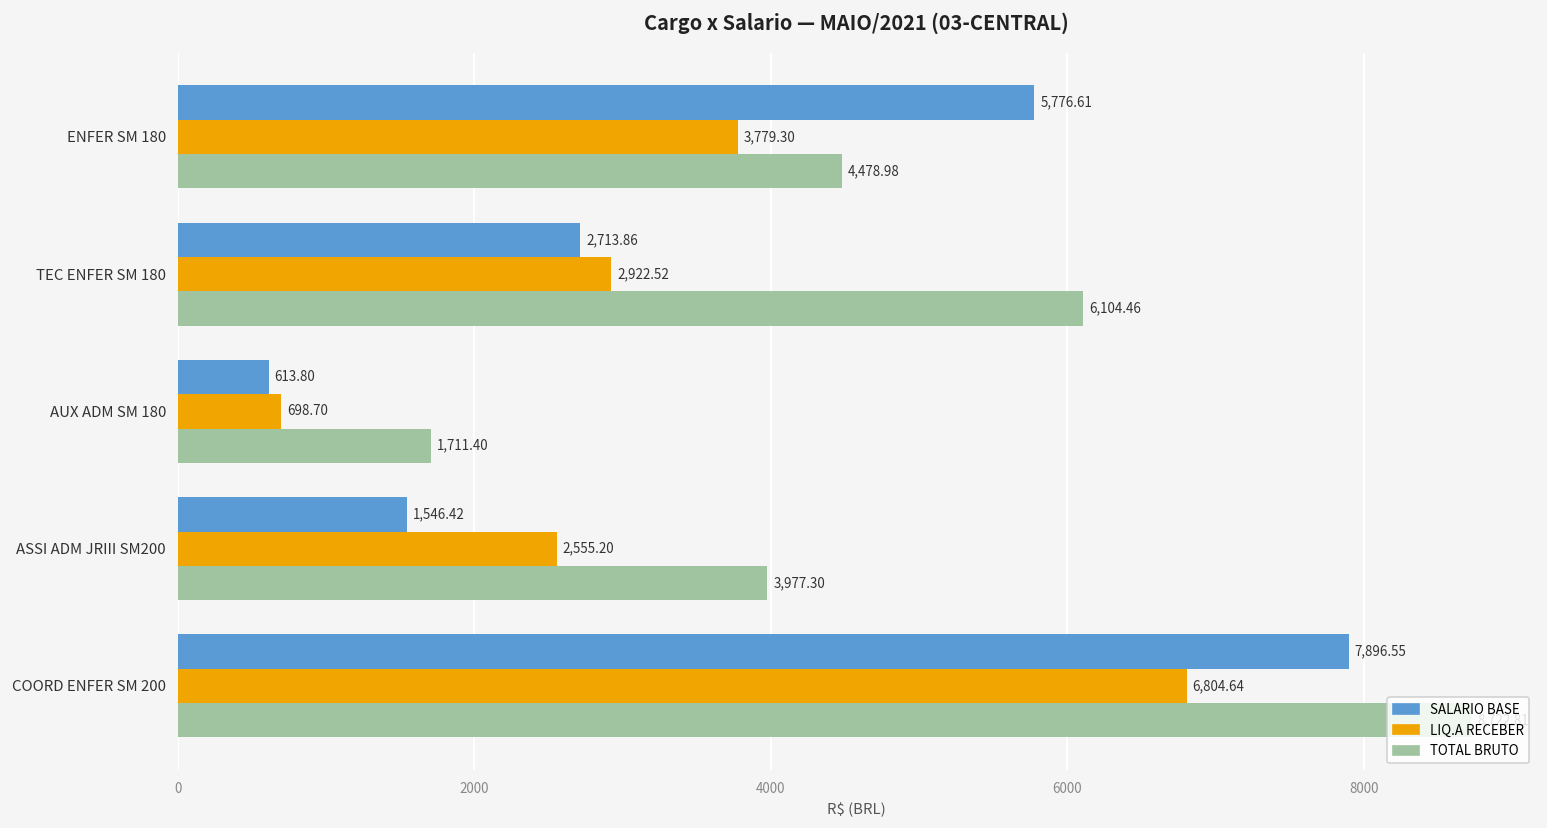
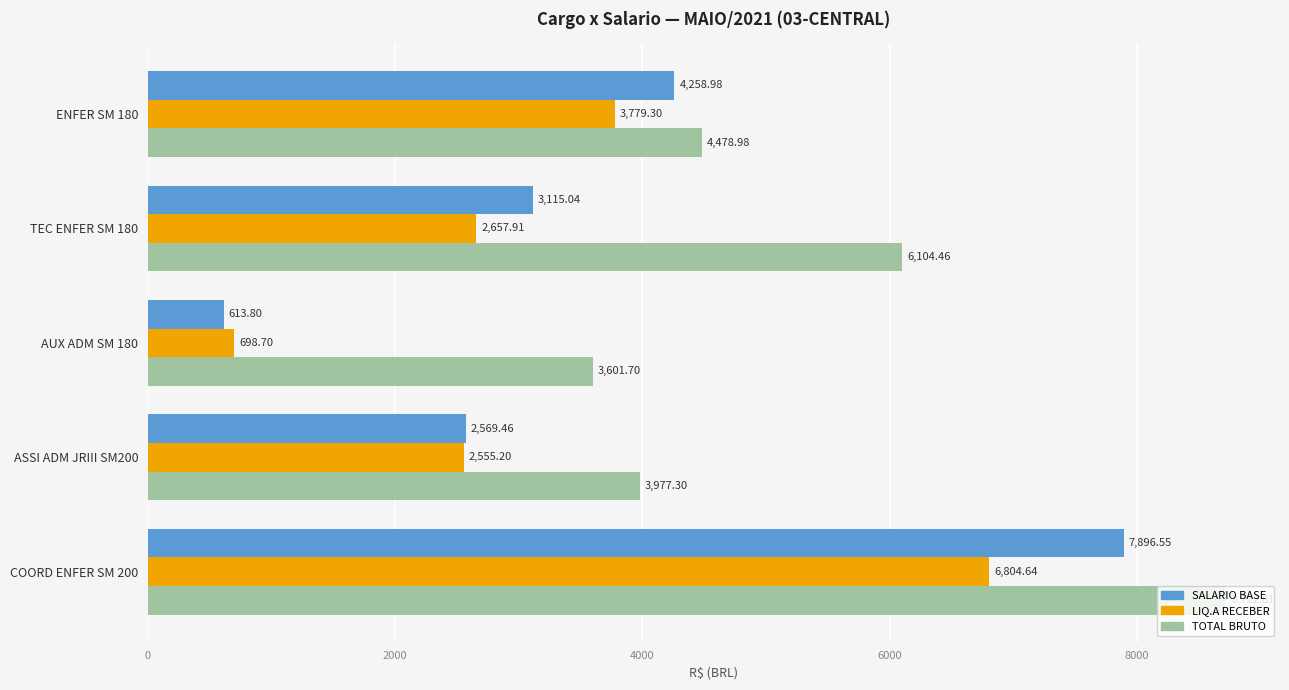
SALARIO BASE, ENFER SM 180: 5,776.61 -> 4,258.98
SALARIO BASE, TEC ENFER SM 180: 2,713.86 -> 3,115.04
LIQ.A RECEBER, TEC ENFER SM 180: 2,922.52 -> 2,657.91
TOTAL BRUTO, AUX ADM SM 180: 1,711.40 -> 3,601.70
SALARIO BASE, ASSI ADM JRIII SM200: 1,546.42 -> 2,569.46
